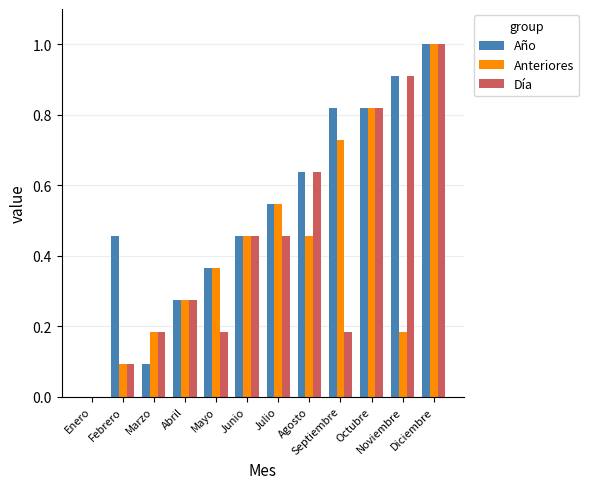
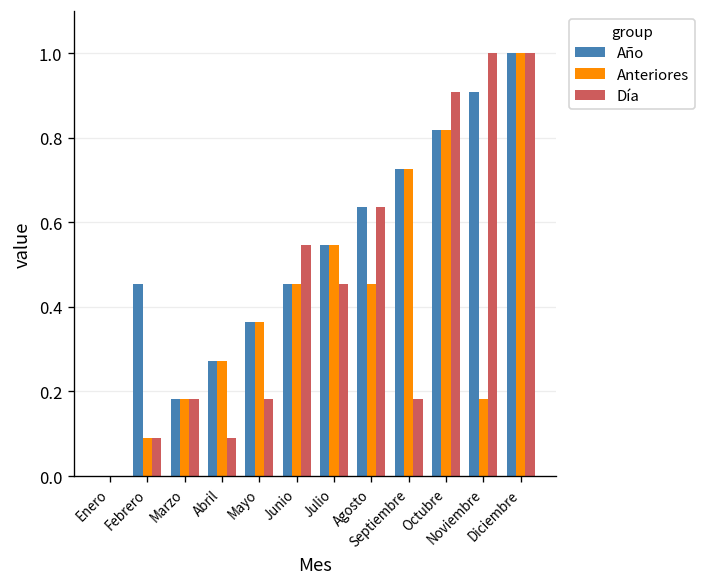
Año, Marzo: 0.09 -> 0.18
Día, Abril: 0.27 -> 0.09
Día, Junio: 0.45 -> 0.55
Año, Septiembre: 0.82 -> 0.73
Día, Octubre: 0.82 -> 0.91
Día, Noviembre: 0.91 -> 1.00
